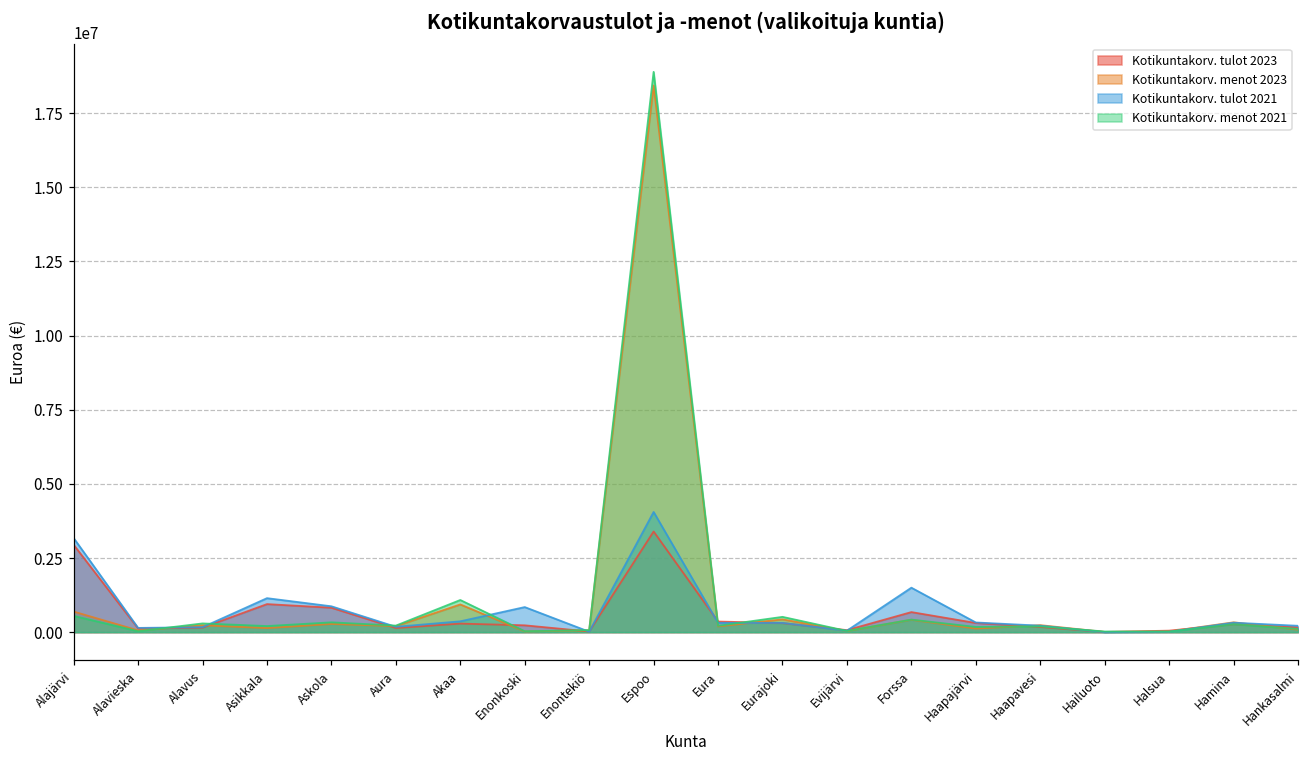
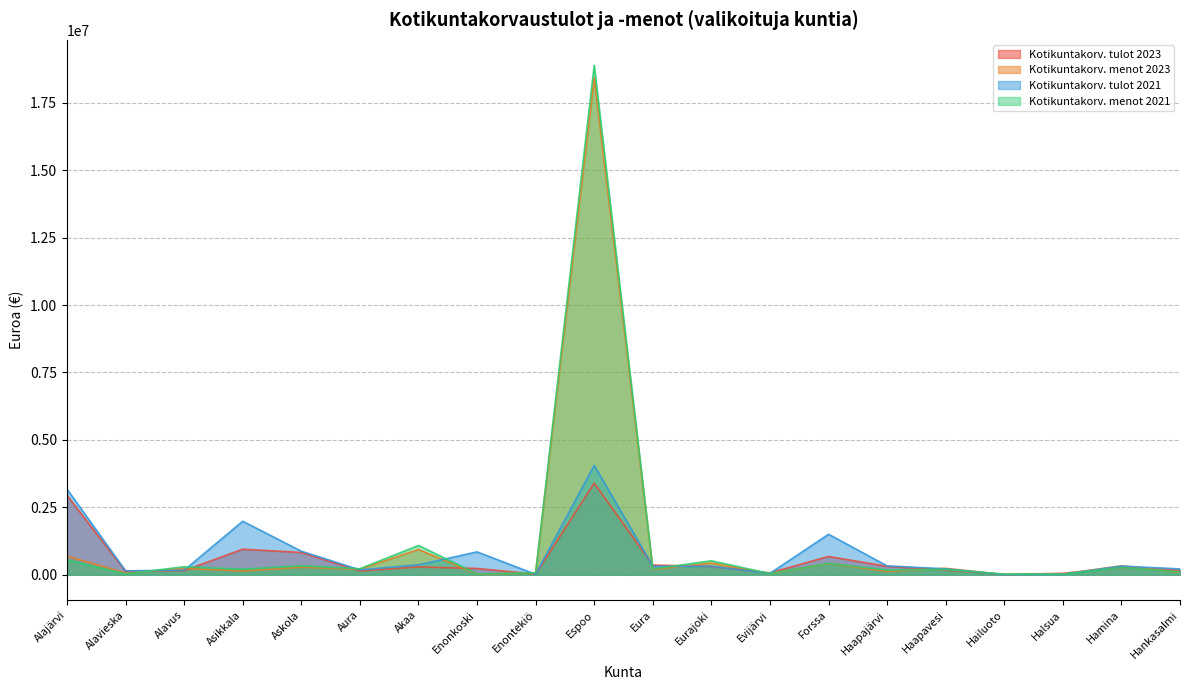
Kotikuntakorv. tulot 2021, Asikkala: 1100000 -> 2000000
